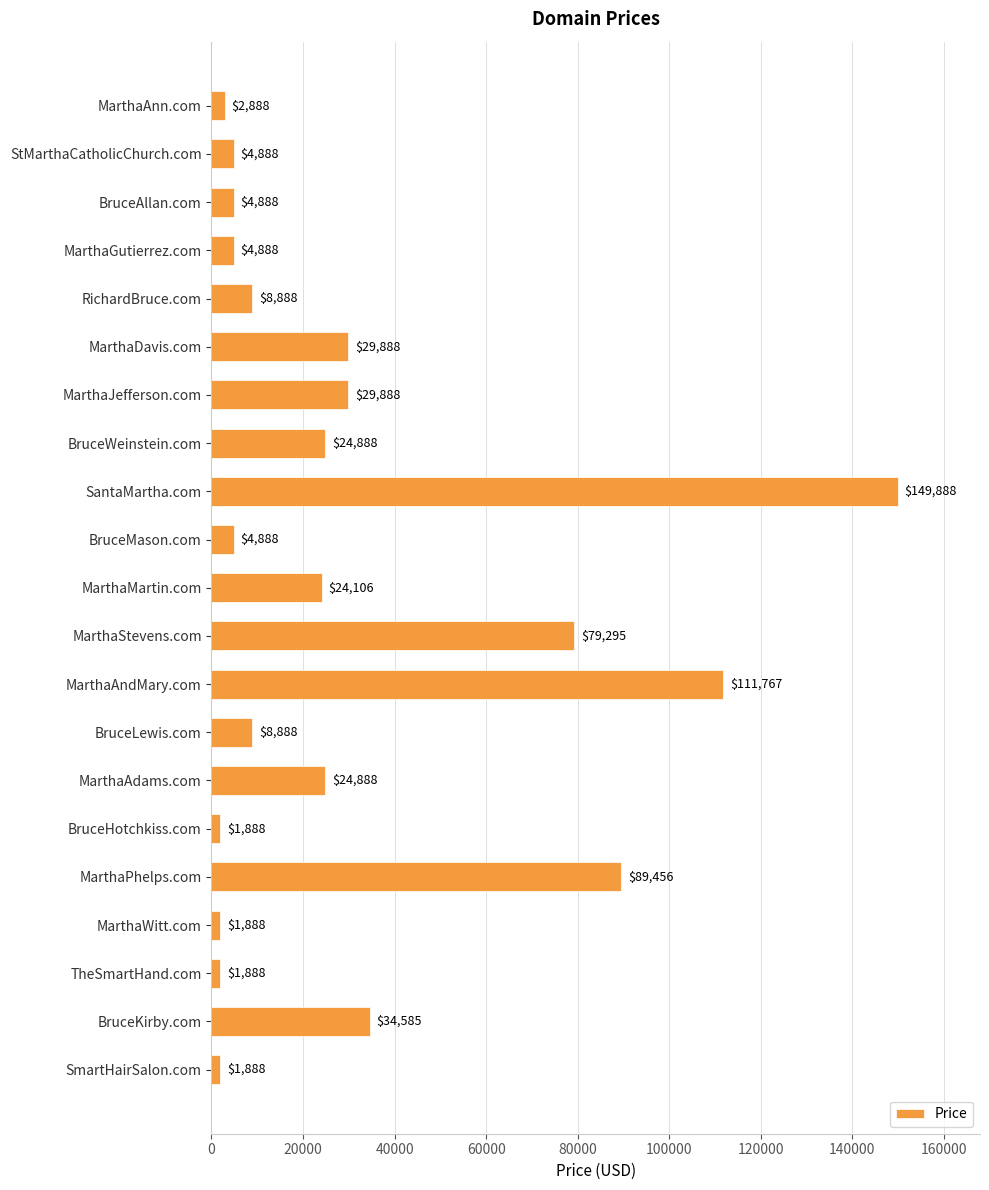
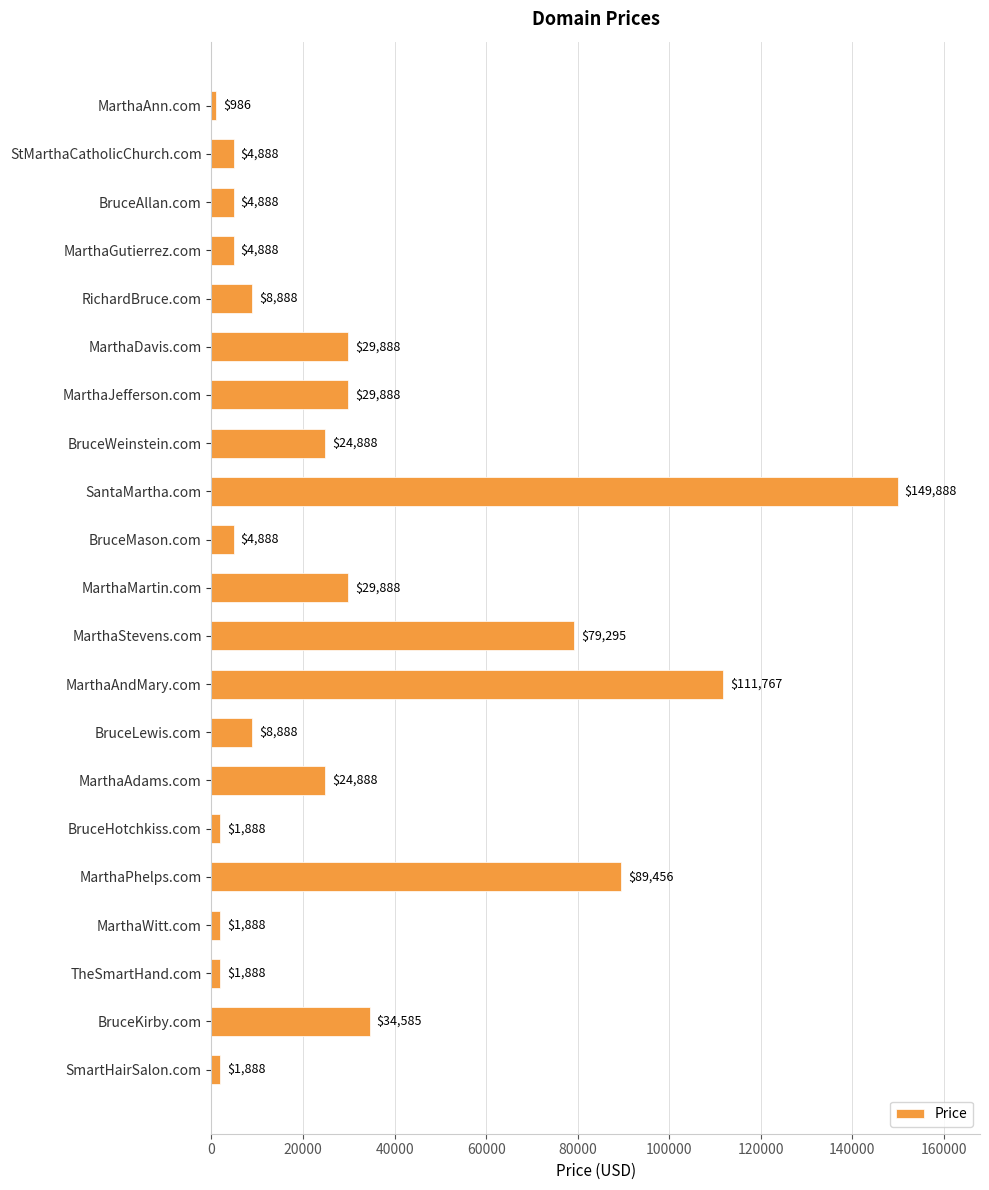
MarthaAnn.com: $2,888 -> $986
MarthaMartin.com: $24,106 -> $29,888
